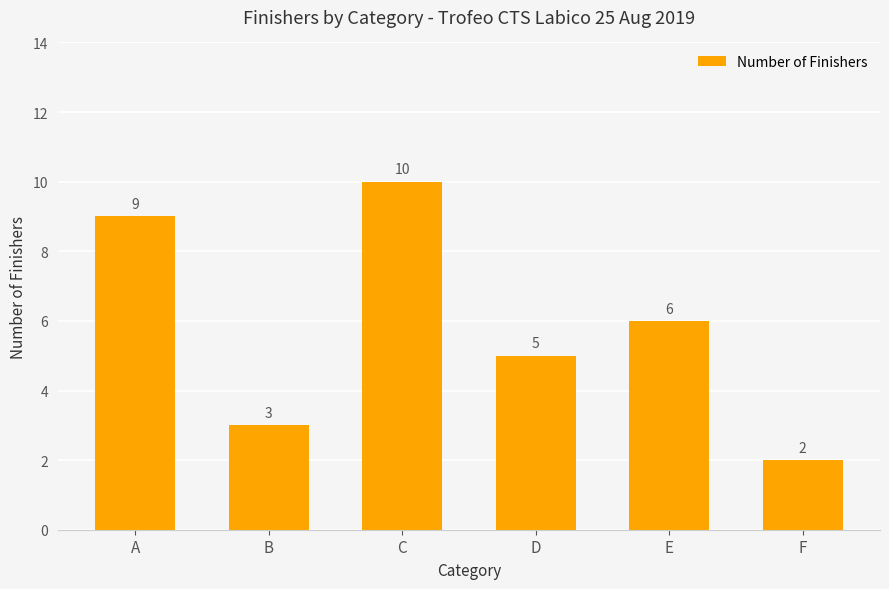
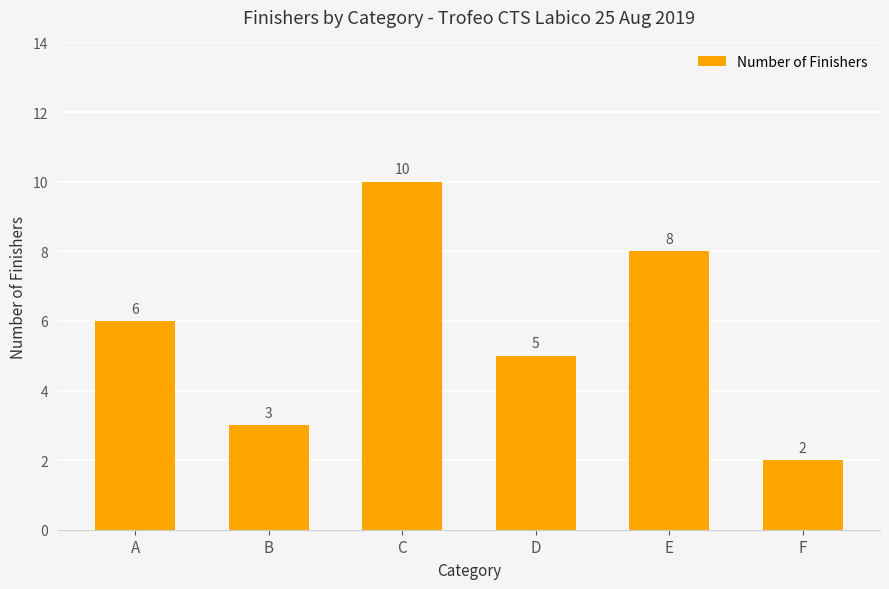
A: 9 -> 6
E: 6 -> 8
